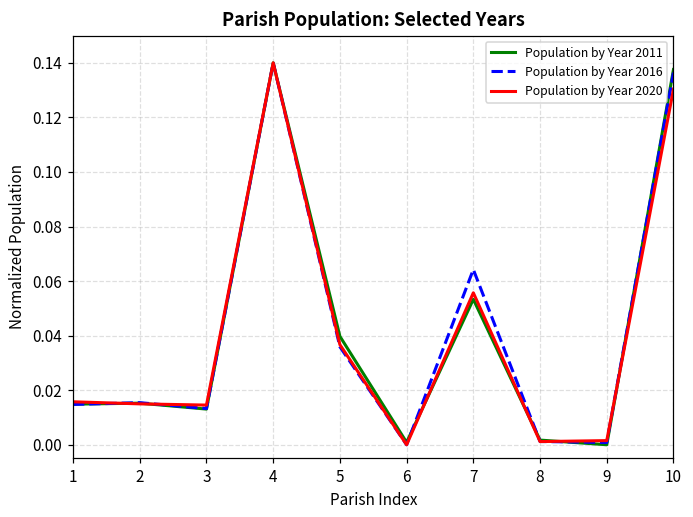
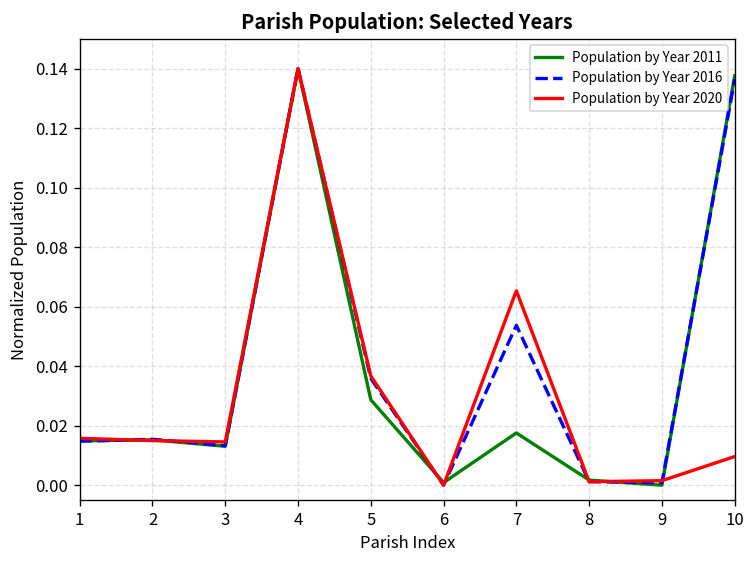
Population by Year 2011, 5: 0.040 -> 0.029
Population by Year 2011, 7: 0.053 -> 0.018
Population by Year 2016, 7: 0.064 -> 0.054
Population by Year 2020, 7: 0.056 -> 0.065
Population by Year 2020, 10: 0.130 -> 0.010
